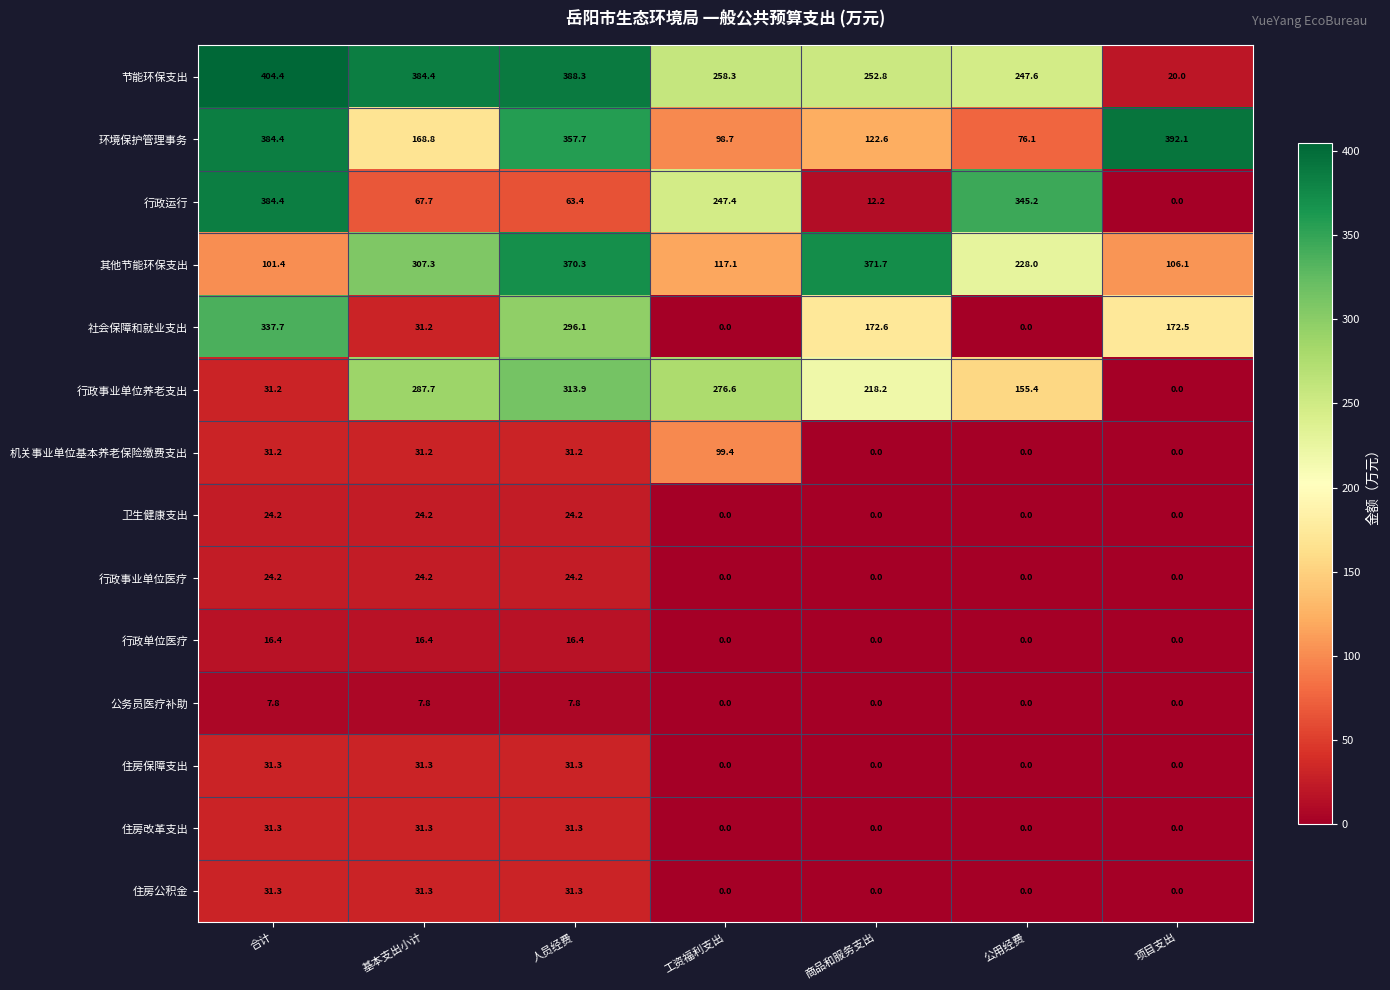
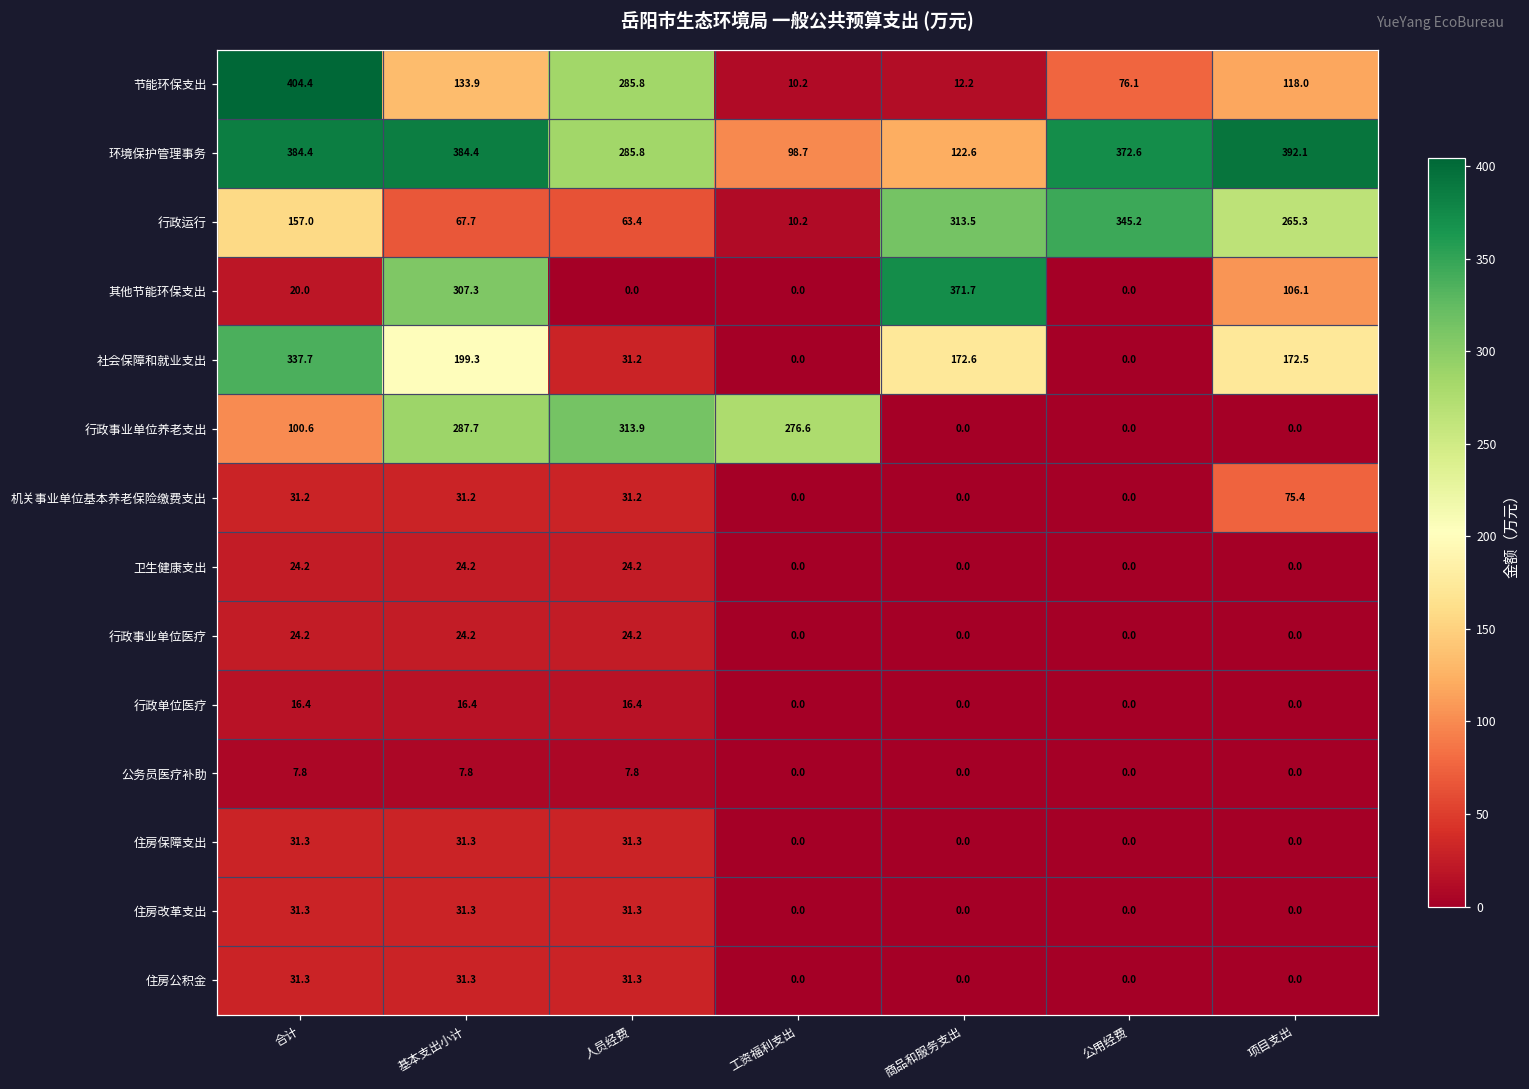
节能环保支出, 基本支出小计: 384.4 -> 133.9
节能环保支出, 人员经费: 388.3 -> 285.8
节能环保支出, 工资福利支出: 258.3 -> 10.2
节能环保支出, 商品和服务支出: 252.8 -> 12.2
节能环保支出, 公用经费: 247.6 -> 76.1
节能环保支出, 项目支出: 20.0 -> 118.0
环境保护管理事务, 基本支出小计: 168.8 -> 384.4
环境保护管理事务, 人员经费: 357.7 -> 285.8
环境保护管理事务, 公用经费: 76.1 -> 372.6
行政运行, 合计: 384.4 -> 157.0
行政运行, 工资福利支出: 247.4 -> 10.2
行政运行, 商品和服务支出: 12.2 -> 313.5
行政运行, 项目支出: 0.0 -> 265.3
其他节能环保支出, 合计: 101.4 -> 20.0
其他节能环保支出, 人员经费: 370.3 -> 0.0
其他节能环保支出, 工资福利支出: 117.1 -> 0.0
其他节能环保支出, 公用经费: 228.0 -> 0.0
社会保障和就业支出, 基本支出小计: 31.2 -> 199.3
社会保障和就业支出, 人员经费: 296.1 -> 31.2
行政事业单位养老支出, 合计: 31.2 -> 100.6
行政事业单位养老支出, 商品和服务支出: 218.2 -> 0.0
行政事业单位养老支出, 公用经费: 155.4 -> 0.0
机关事业单位基本养老保险缴费支出, 工资福利支出: 99.4 -> 0.0
机关事业单位基本养老保险缴费支出, 项目支出: 0.0 -> 75.4
